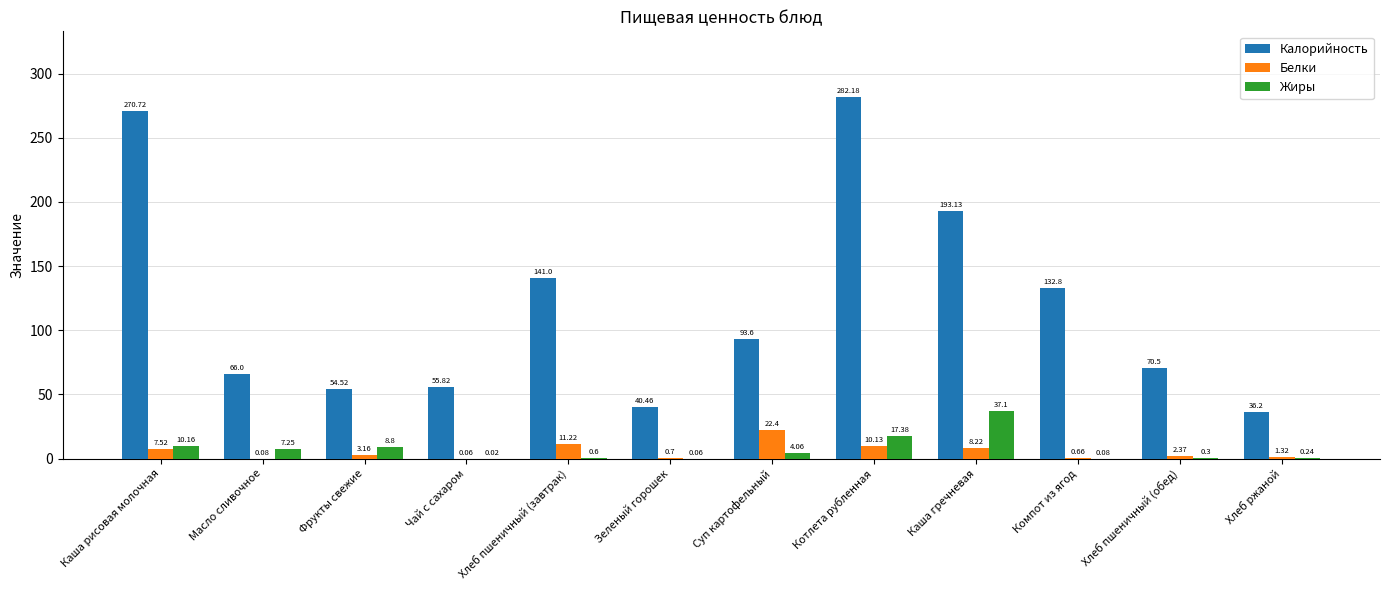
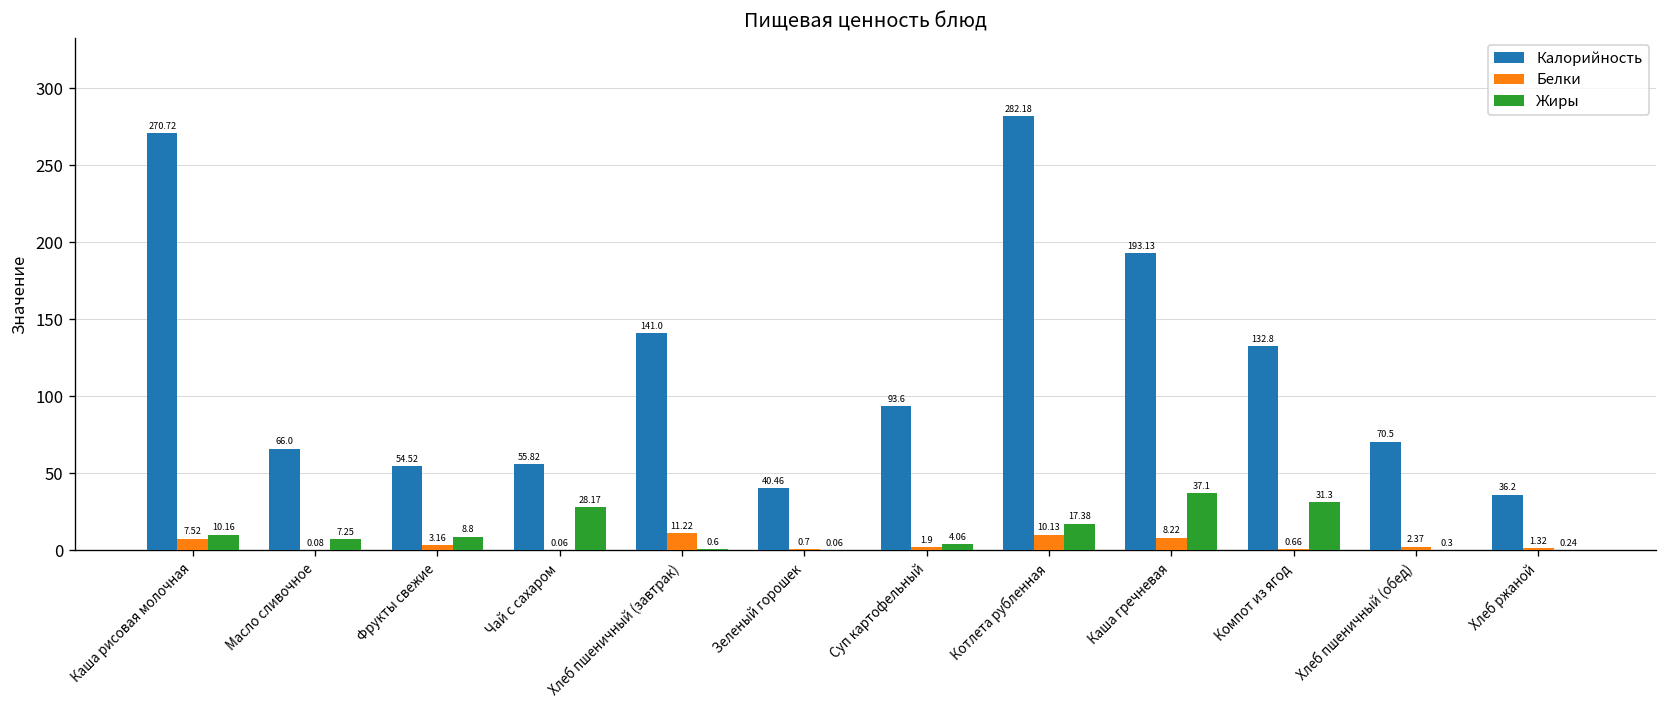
Жиры, Чай с сахаром: 0.02 -> 28.17
Белки, Суп картофельный: 22.4 -> 1.9
Жиры, Компот из ягод: 0.08 -> 31.3
